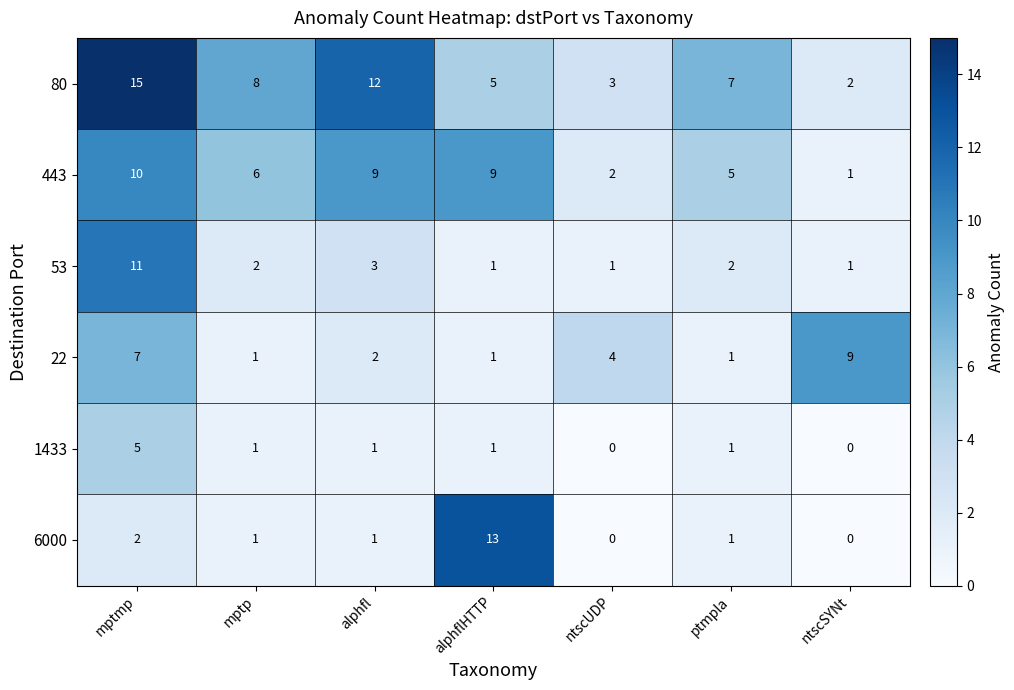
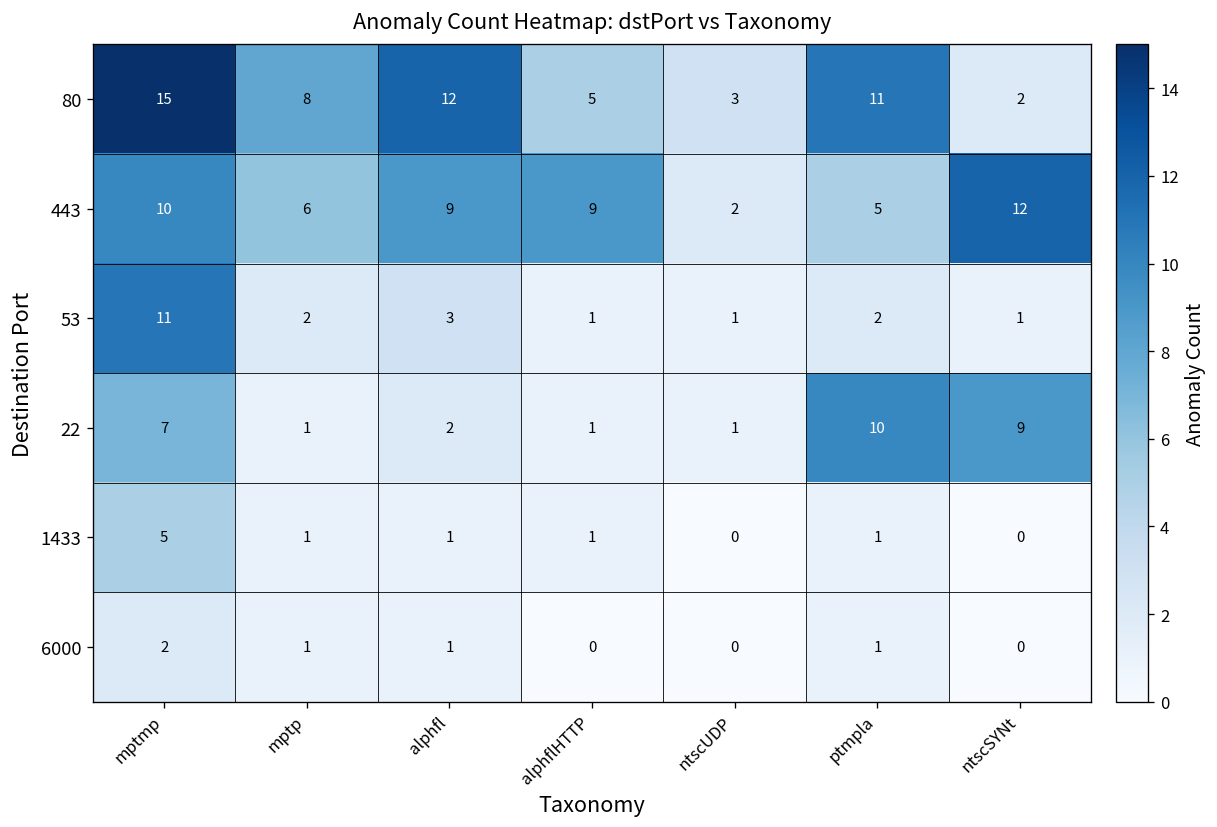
80, ptmpla: 7 -> 11
443, ntscSYNt: 1 -> 12
22, ntscUDP: 4 -> 1
22, ptmpla: 1 -> 10
6000, alphflHTTP: 13 -> 0
